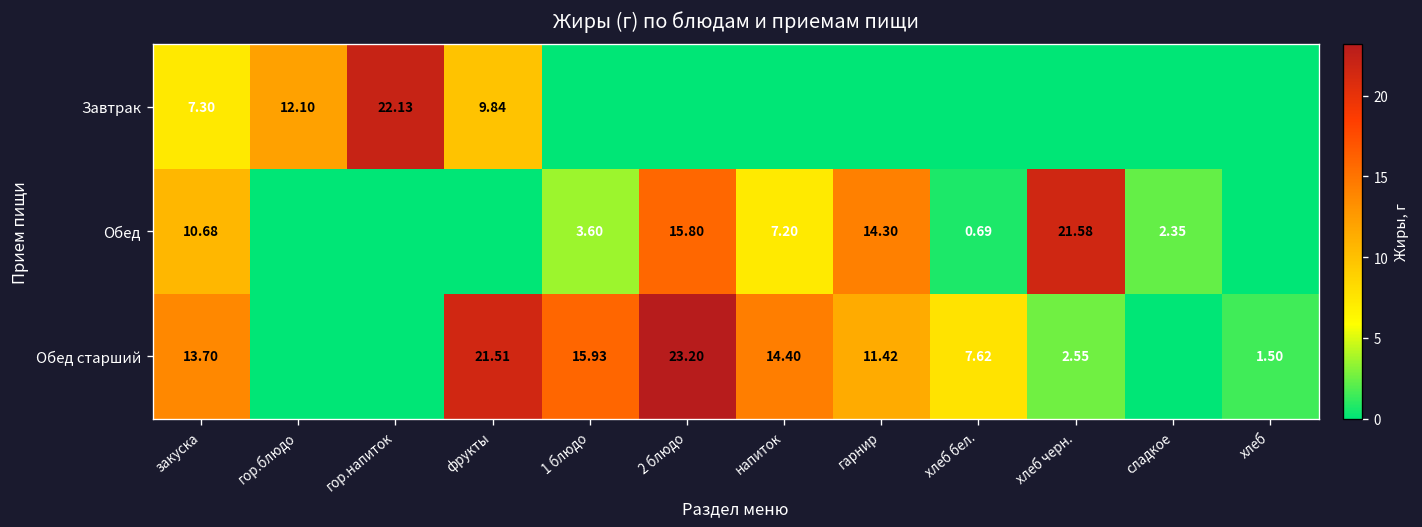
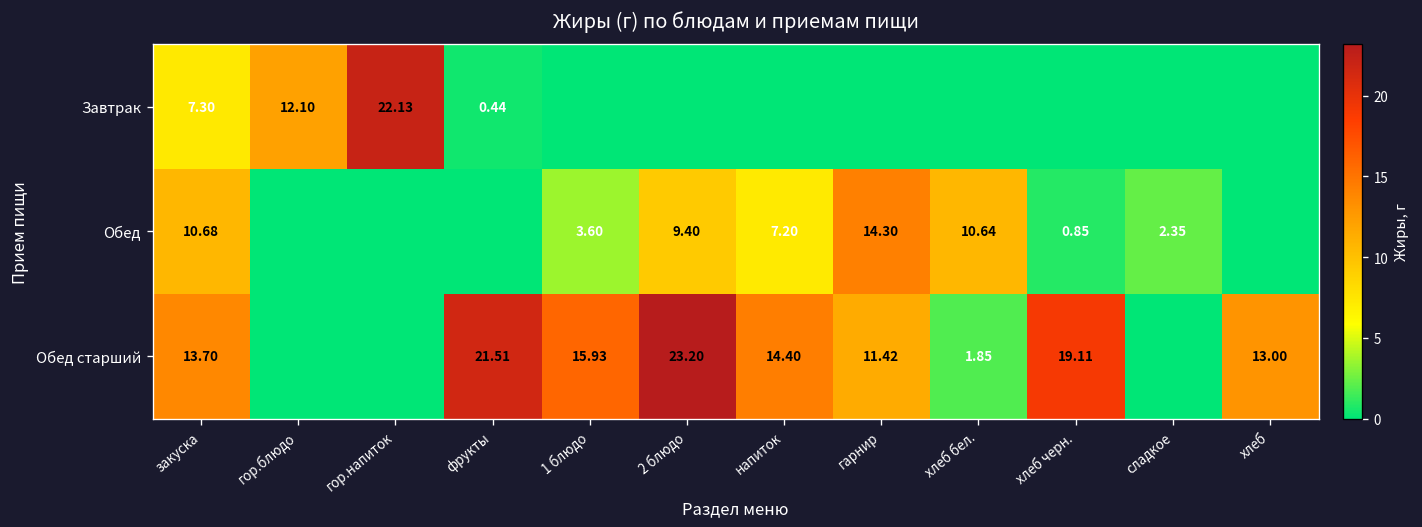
Завтрак, фрукты: 9.84 -> 0.44
Обед, 2 блюдо: 15.80 -> 9.40
Обед, хлеб бел.: 0.69 -> 10.64
Обед, хлеб черн.: 21.58 -> 0.85
Обед старший, хлеб бел.: 7.62 -> 1.85
Обед старший, хлеб черн.: 2.55 -> 19.11
Обед старший, хлеб: 1.50 -> 13.00
